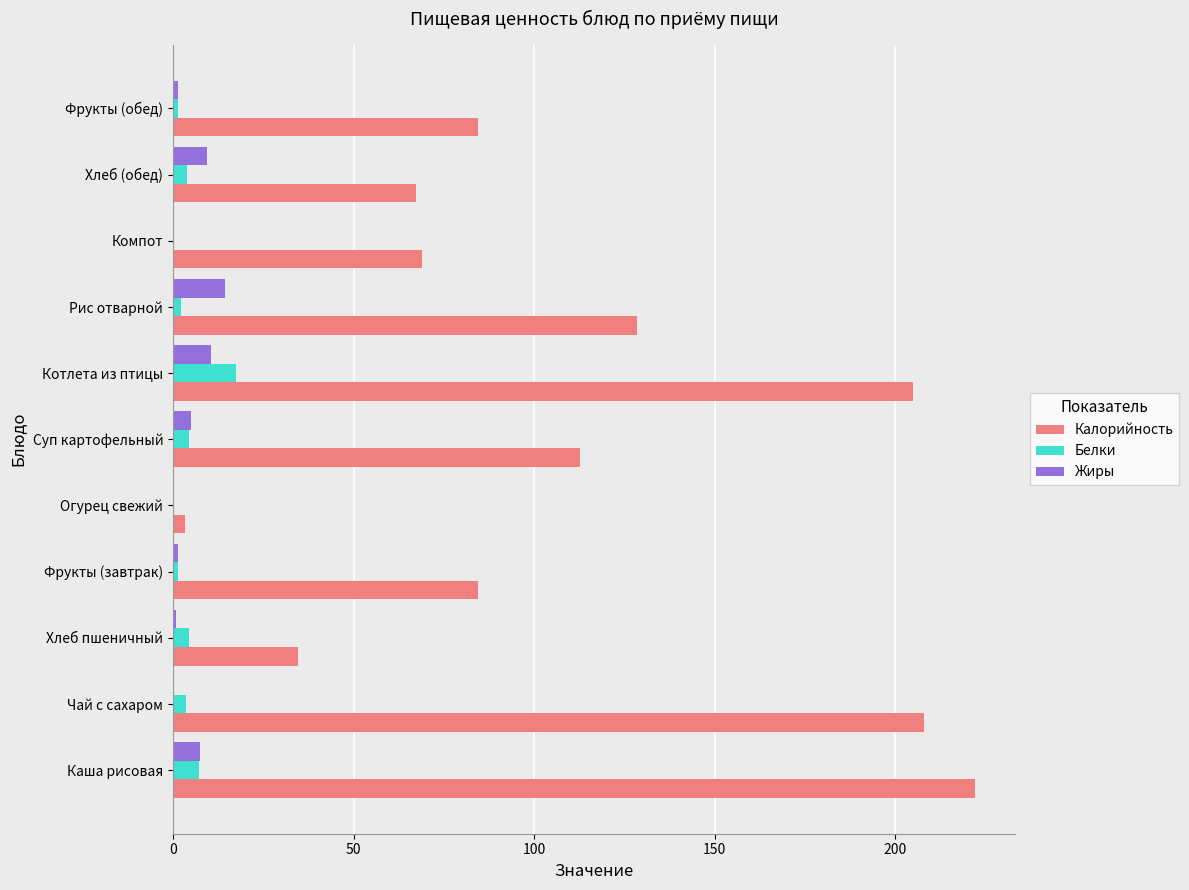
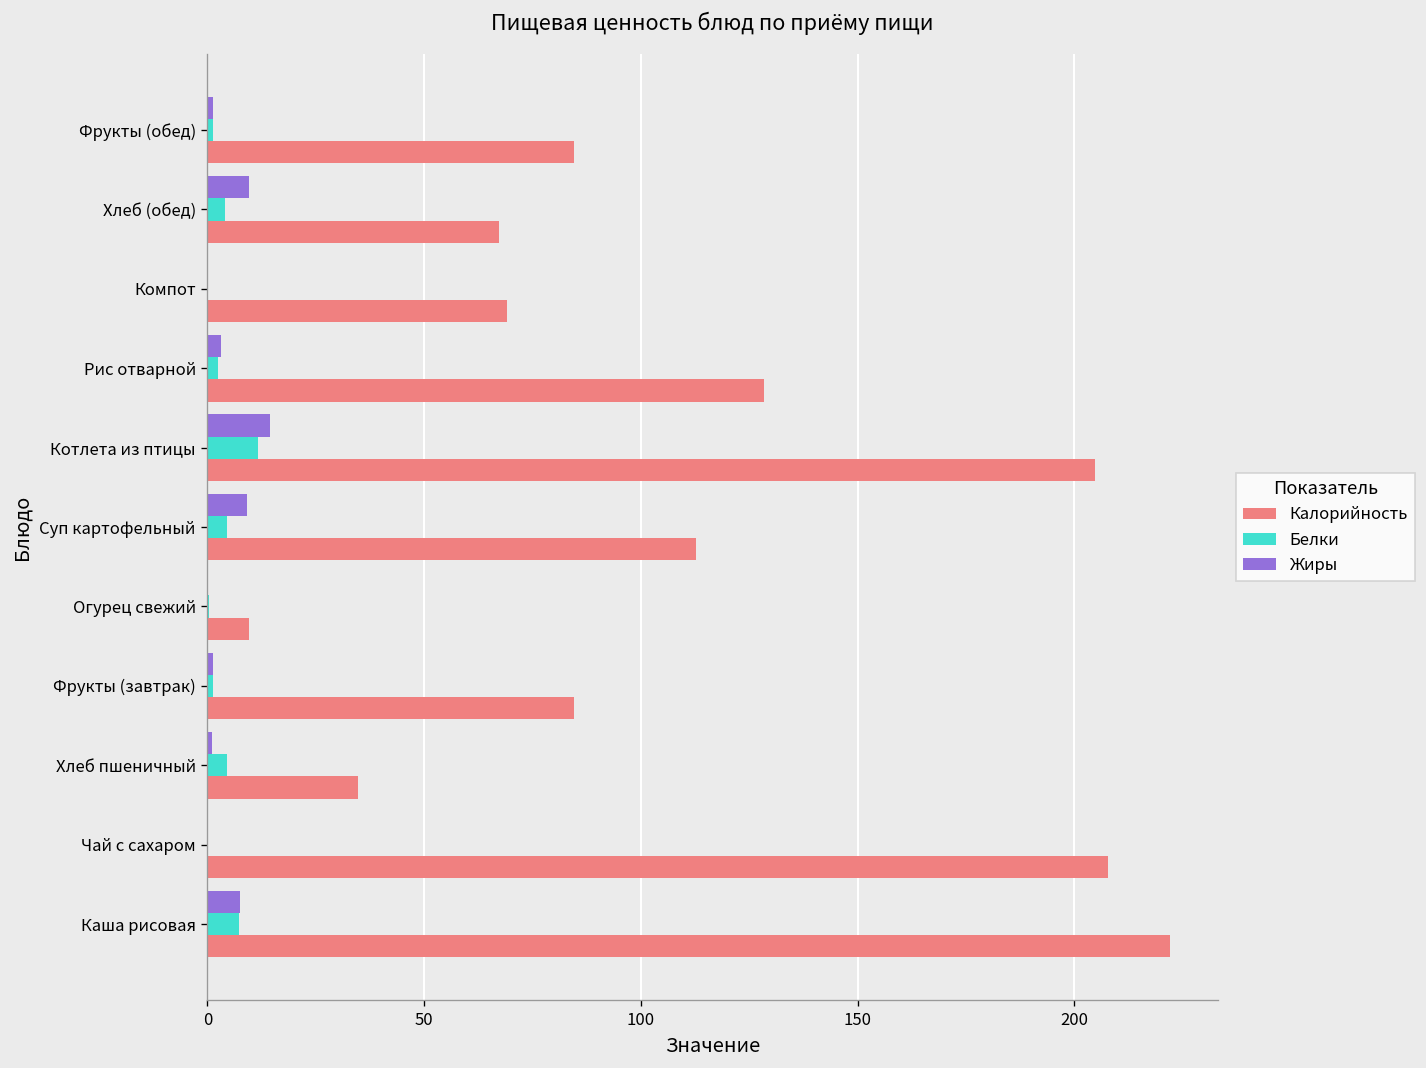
Жиры, Рис отварной: 14 -> 3
Жиры, Котлета из птицы: 11 -> 14
Белки, Котлета из птицы: 18 -> 12
Жиры, Суп картофельный: 5 -> 9
Калорийность, Огурец свежий: 3 -> 10
Белки, Чай с сахаром: 4 -> 0
